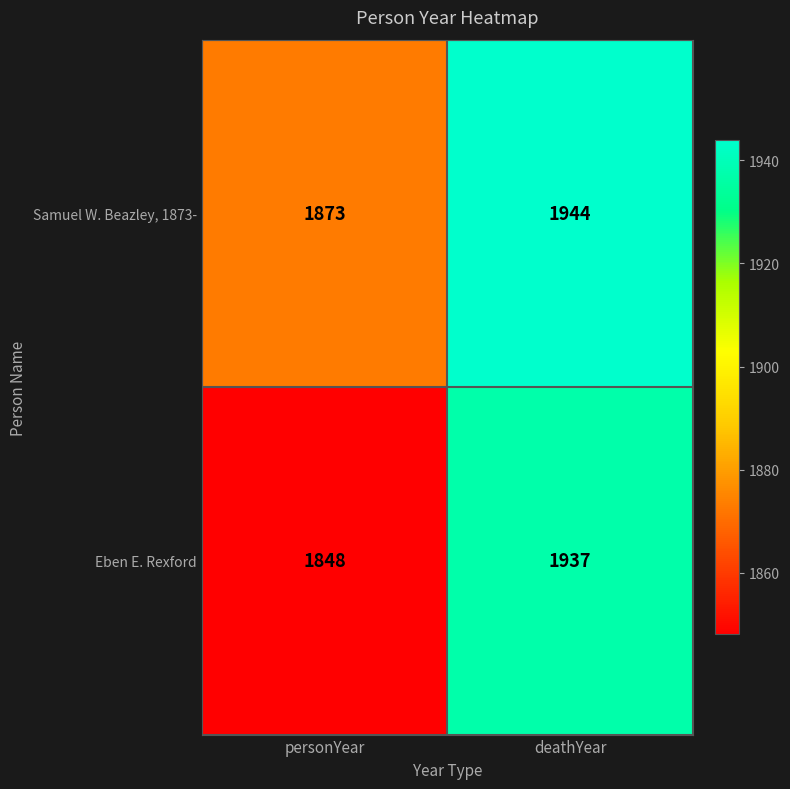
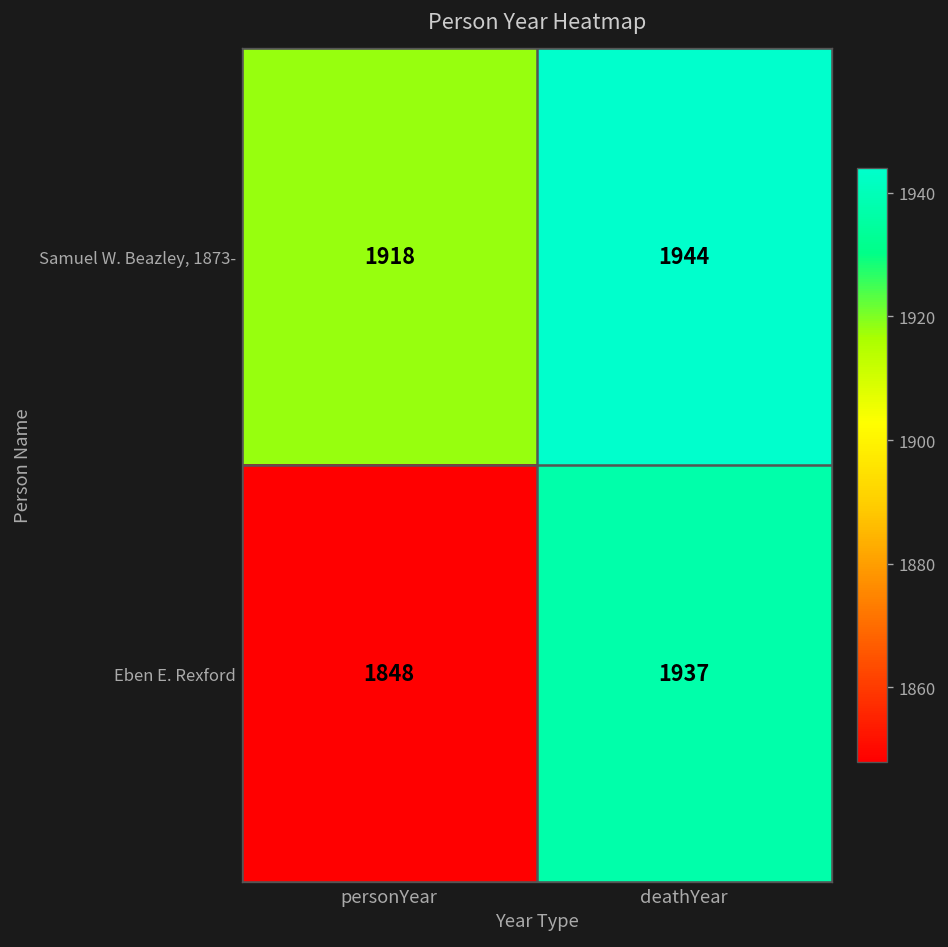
Samuel W. Beazley, 1873-, personYear: 1873 -> 1918
